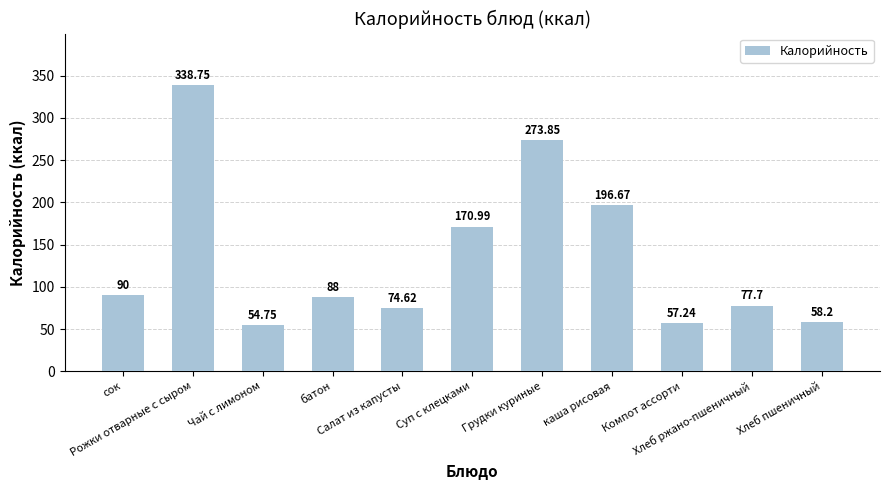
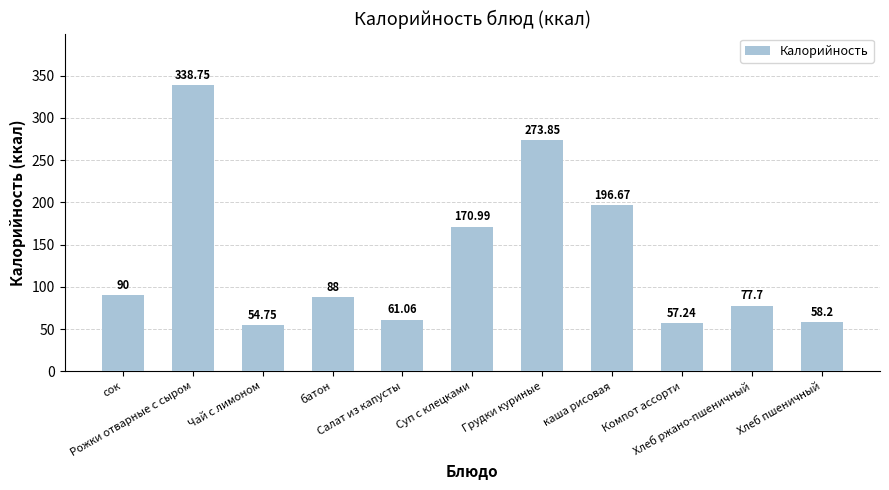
Салат из капусты: 74.62 -> 61.06
